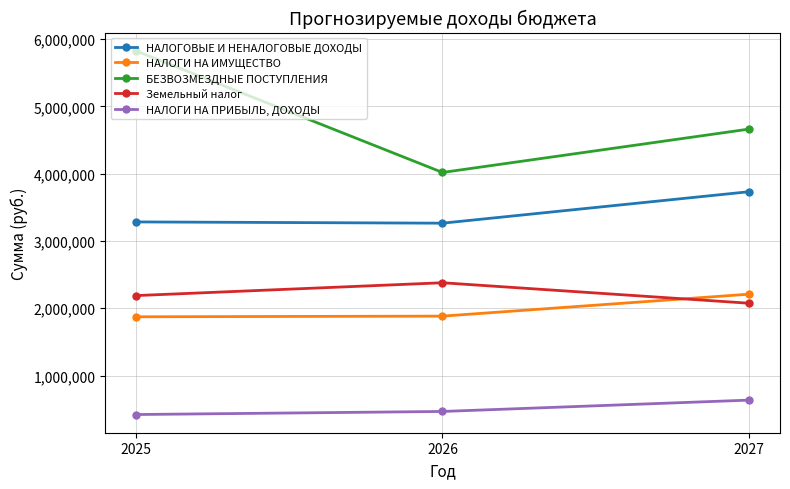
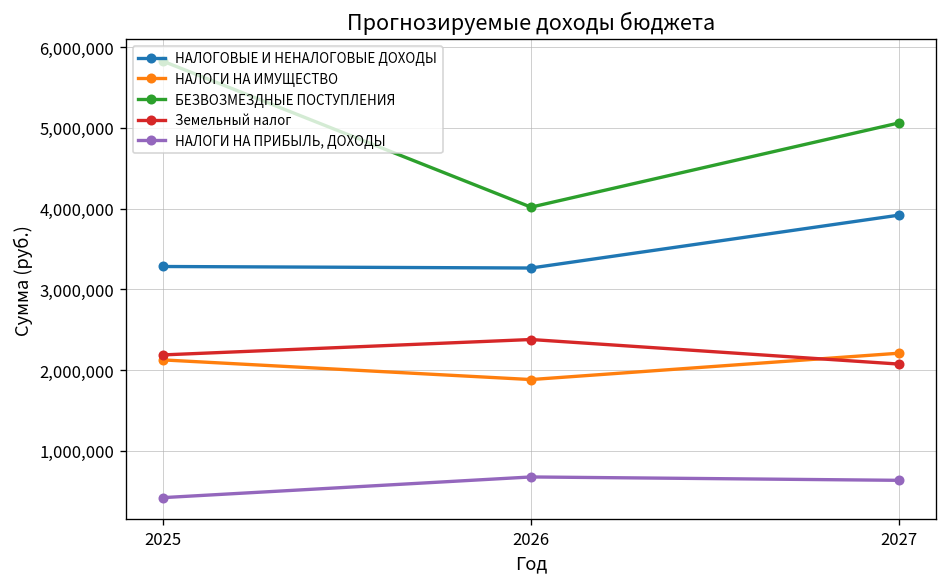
НАЛОГИ НА ИМУЩЕСТВО, 2025: 1,900,000 -> 2,100,000
НАЛОГИ НА ПРИБЫЛЬ, ДОХОДЫ, 2026: 500,000 -> 700,000
НАЛОГОВЫЕ И НЕНАЛОГОВЫЕ ДОХОДЫ, 2027: 3,700,000 -> 3,900,000
БЕЗВОЗМЕЗДНЫЕ ПОСТУПЛЕНИЯ, 2027: 4,700,000 -> 5,100,000
